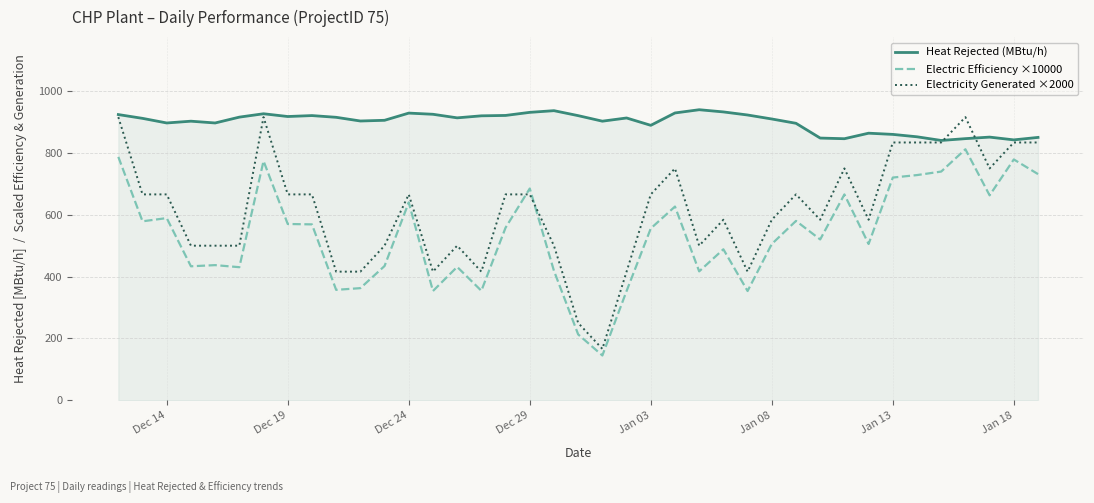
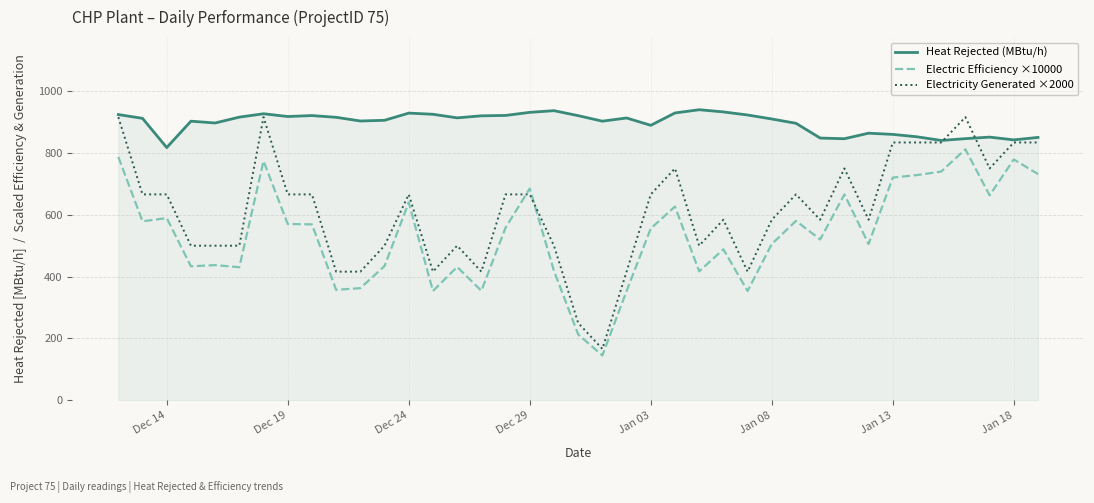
Heat Rejected (MBtu/h), Dec 14: 900 -> 820
